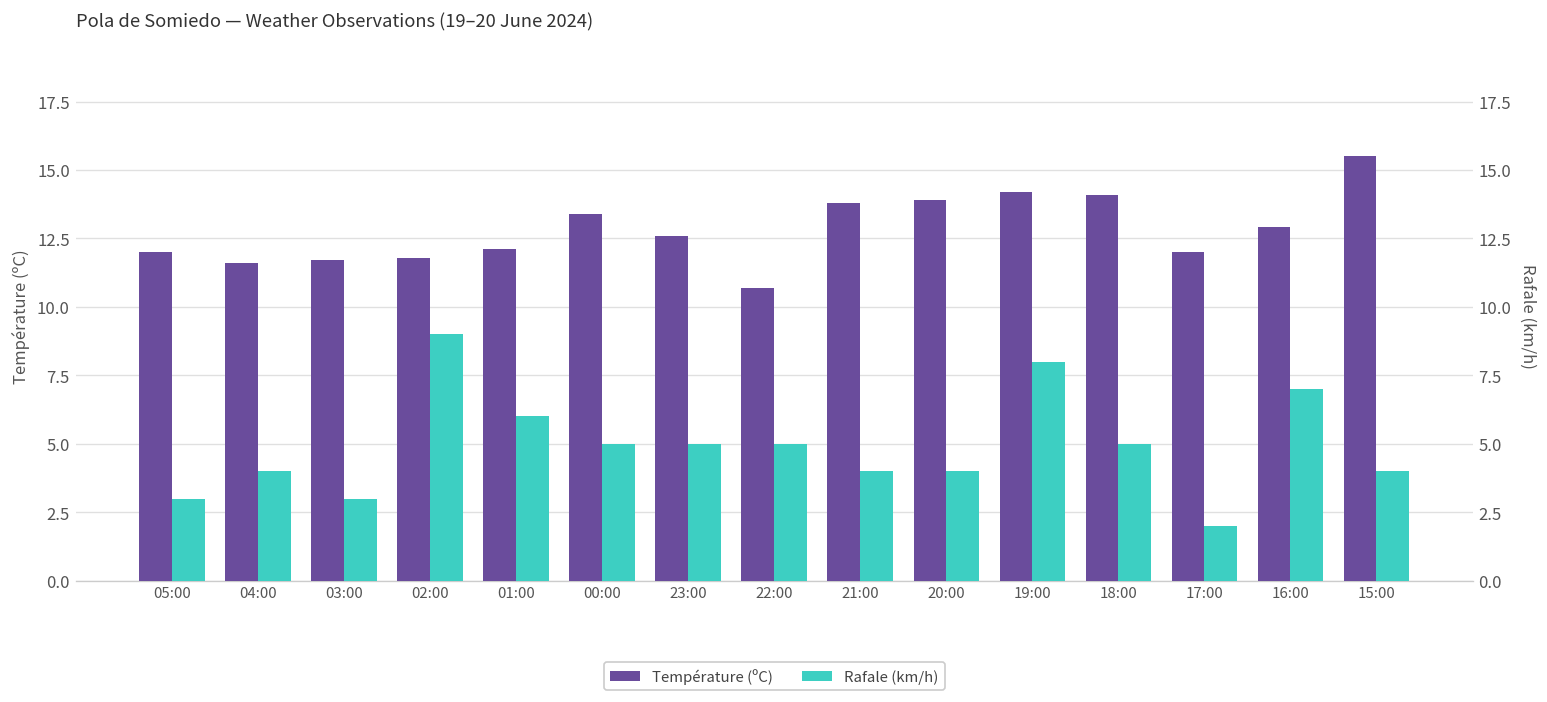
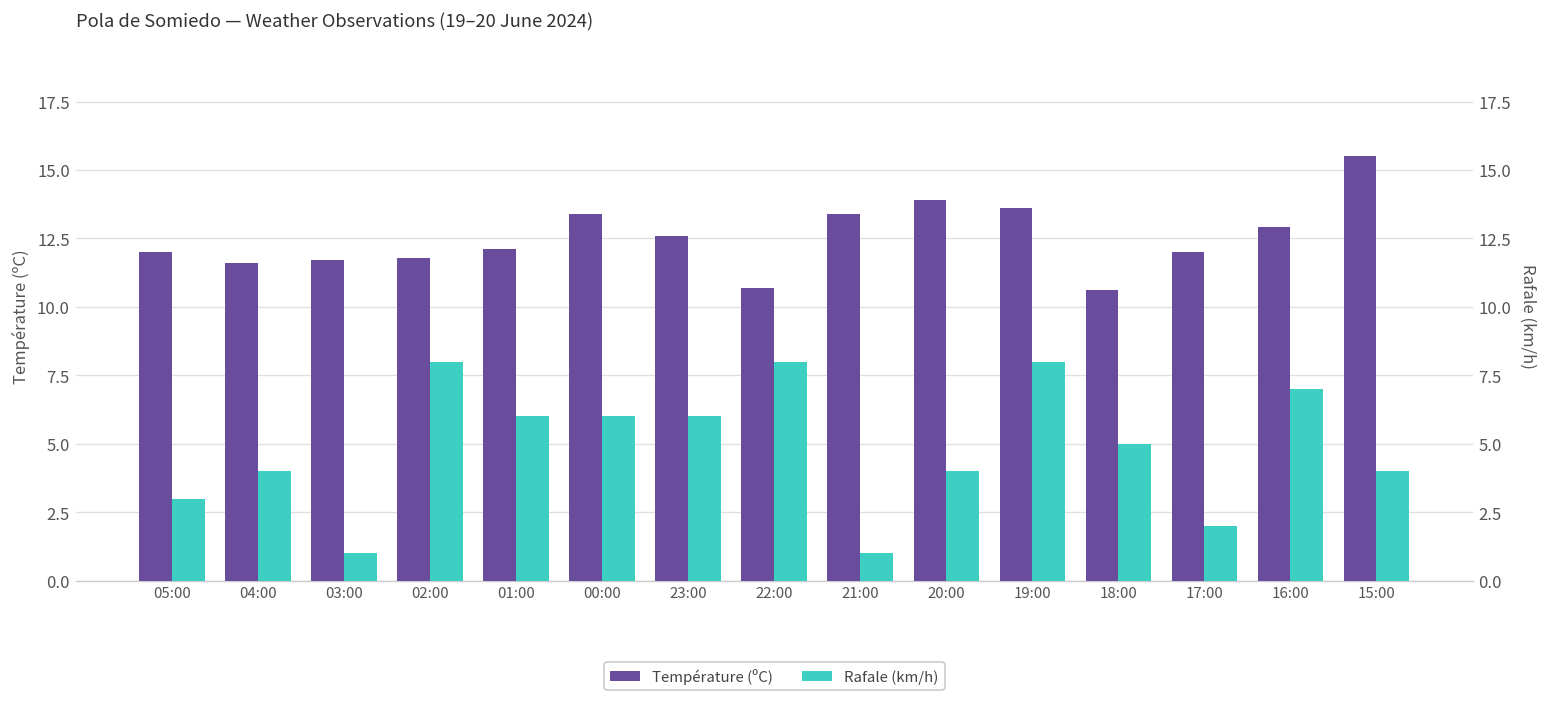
Rafale (km/h), 03:00: 3 -> 1
Rafale (km/h), 02:00: 9 -> 8
Rafale (km/h), 00:00: 5 -> 6
Rafale (km/h), 23:00: 5 -> 6
Rafale (km/h), 22:00: 5 -> 8
Température (ºC), 21:00: 13.8 -> 13.4
Rafale (km/h), 21:00: 4 -> 1
Température (ºC), 19:00: 14.2 -> 13.6
Température (ºC), 18:00: 14.1 -> 10.6
